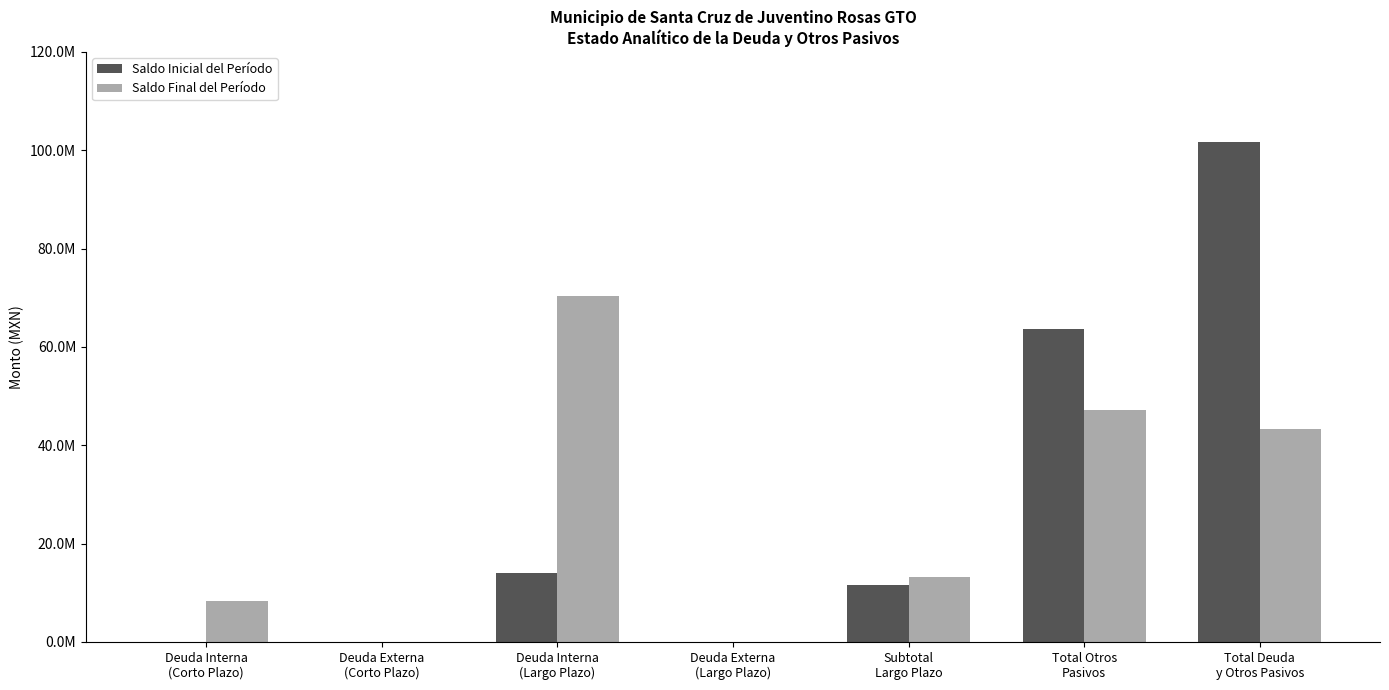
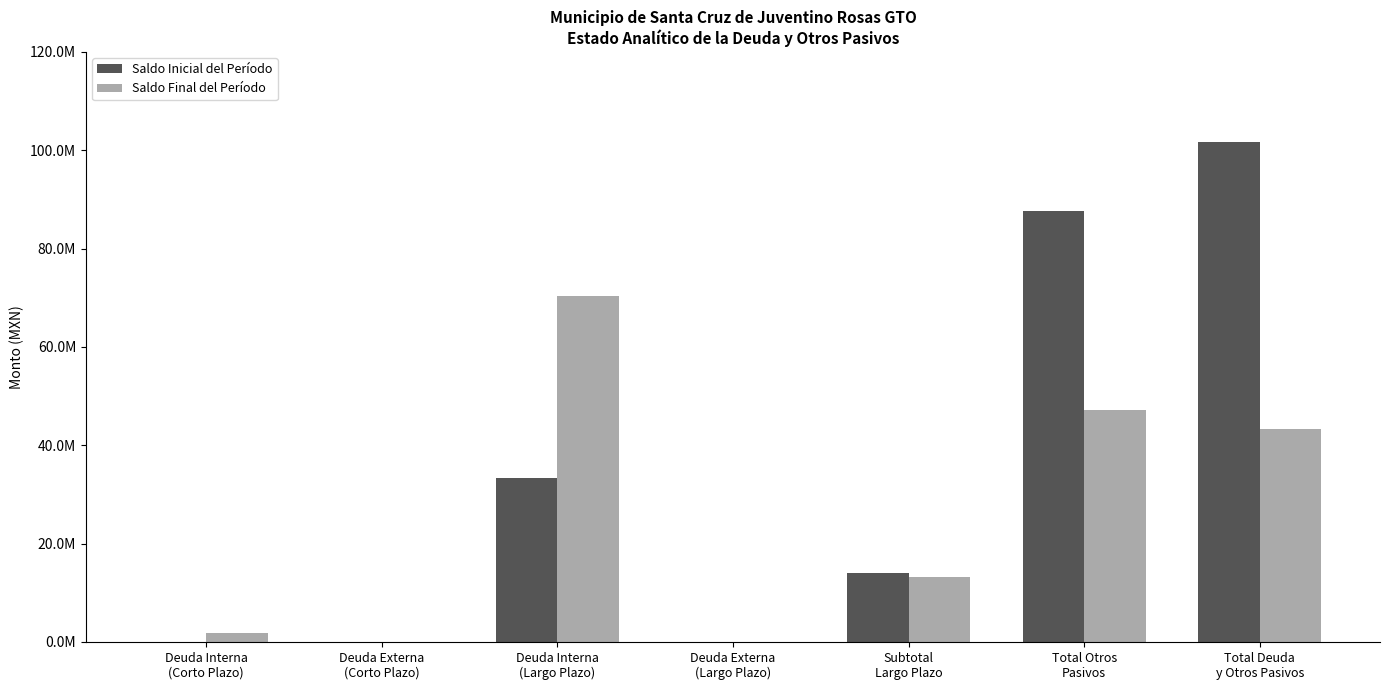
Saldo Final del Período, Deuda Interna (Corto Plazo): 8000000 -> 2000000
Saldo Inicial del Período, Deuda Interna (Largo Plazo): 14000000 -> 33000000
Saldo Inicial del Período, Subtotal Largo Plazo: 12000000 -> 14000000
Saldo Inicial del Período, Total Otros Pasivos: 64000000 -> 88000000
